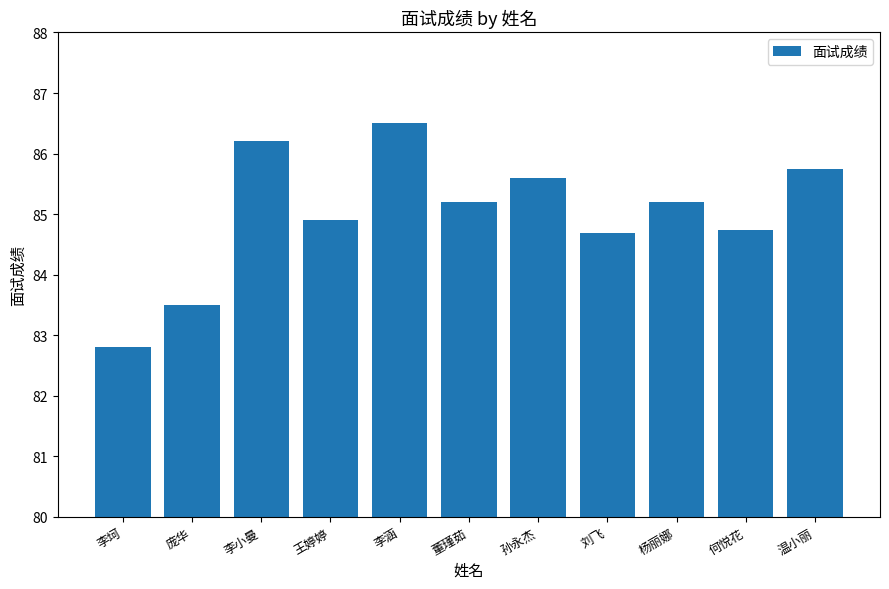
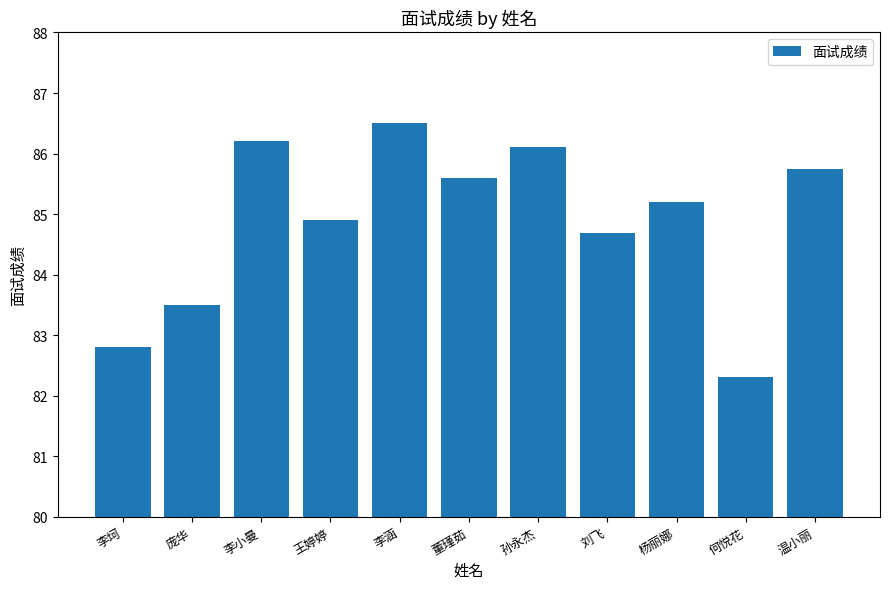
董瑾茹: 85.2 -> 85.6
孙永杰: 85.6 -> 86.1
何悦花: 84.7 -> 82.3
